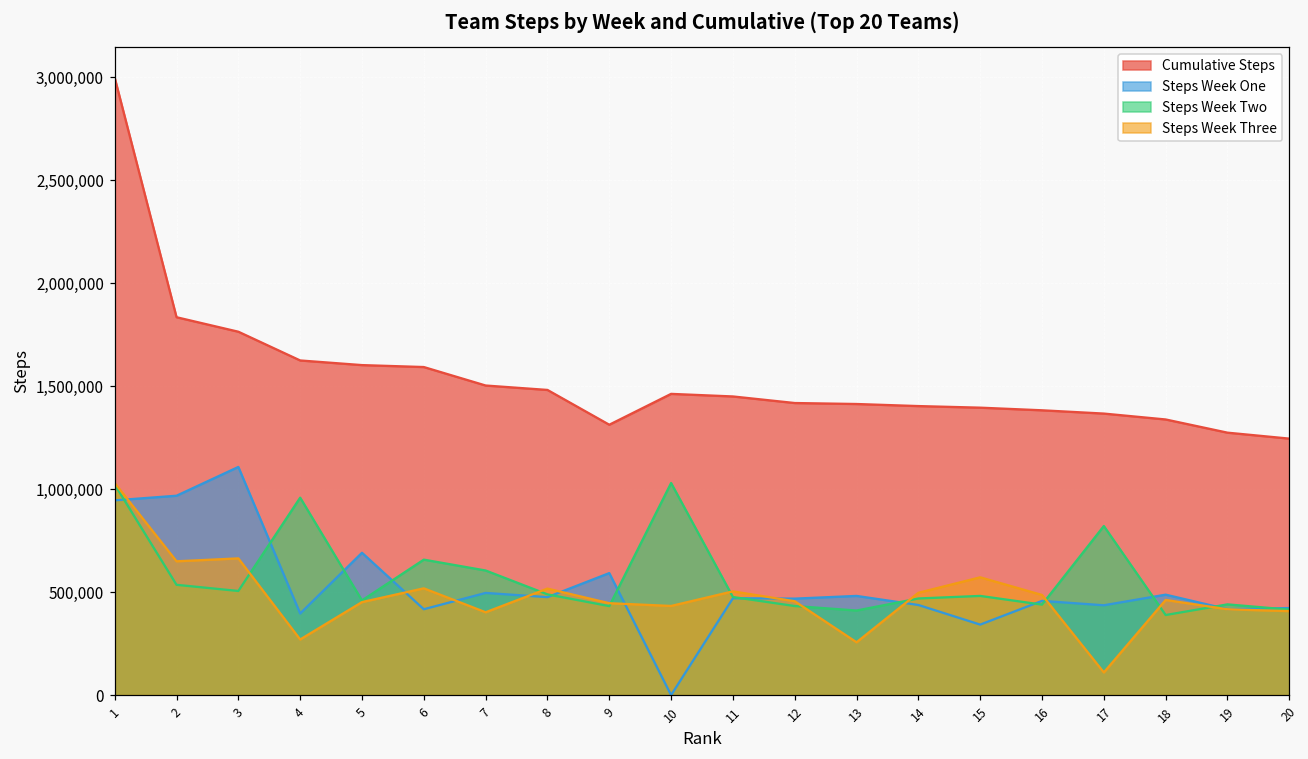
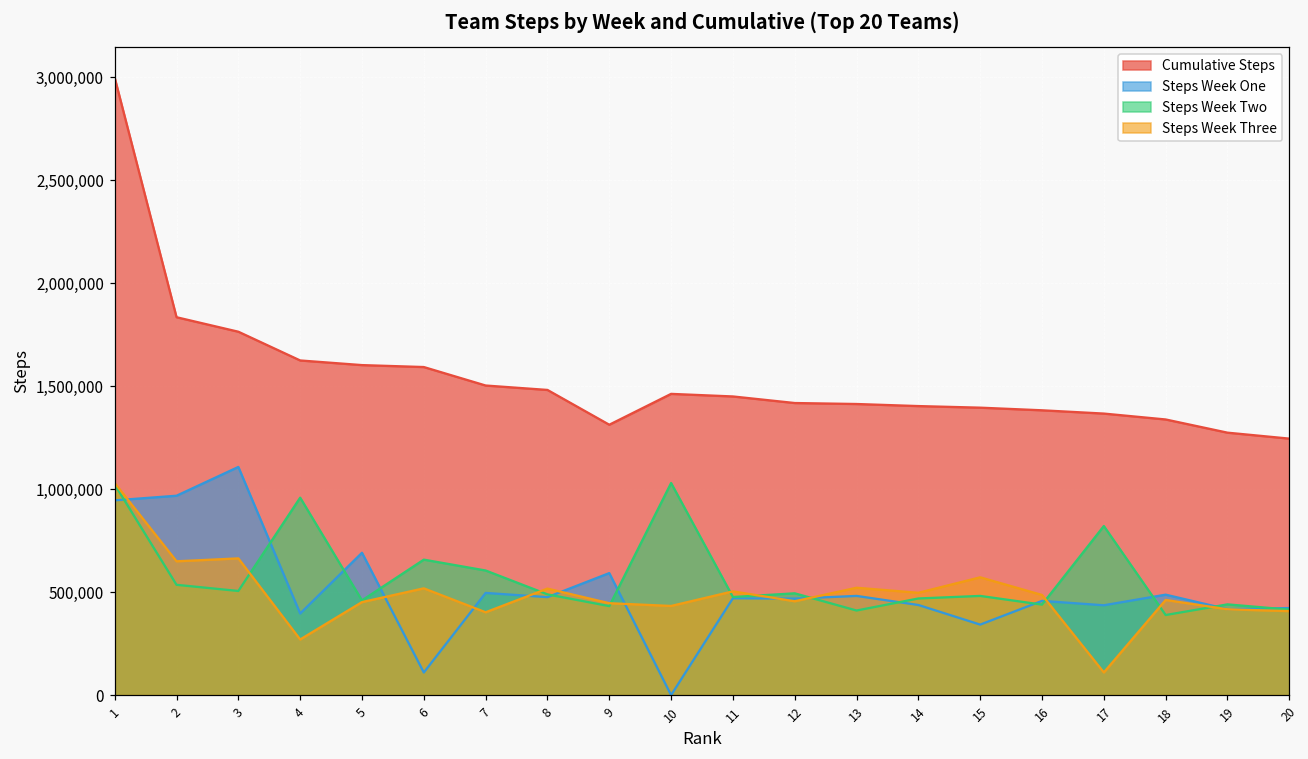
Steps Week One, 6: 420,000 -> 110,000
Steps Week Two, 12: 430,000 -> 490,000
Steps Week Three, 13: 260,000 -> 520,000
